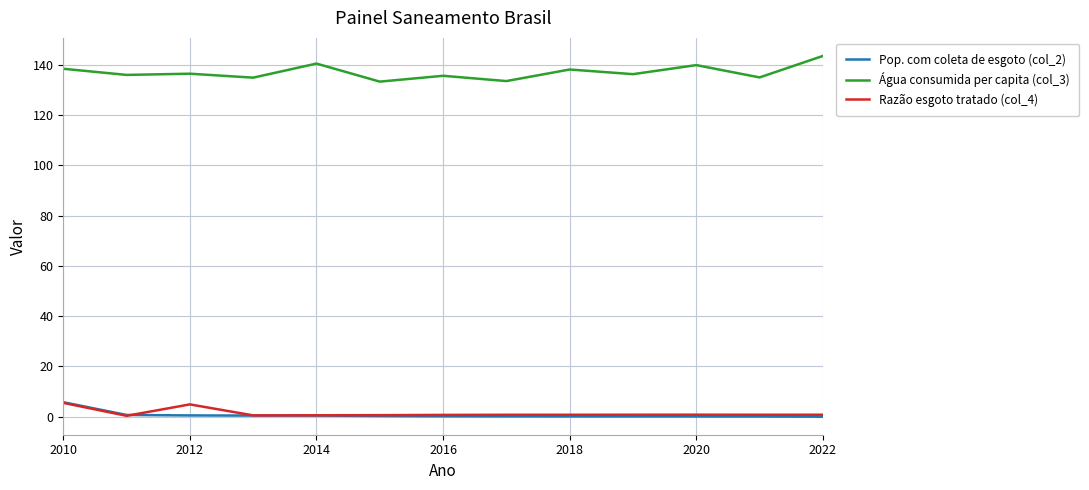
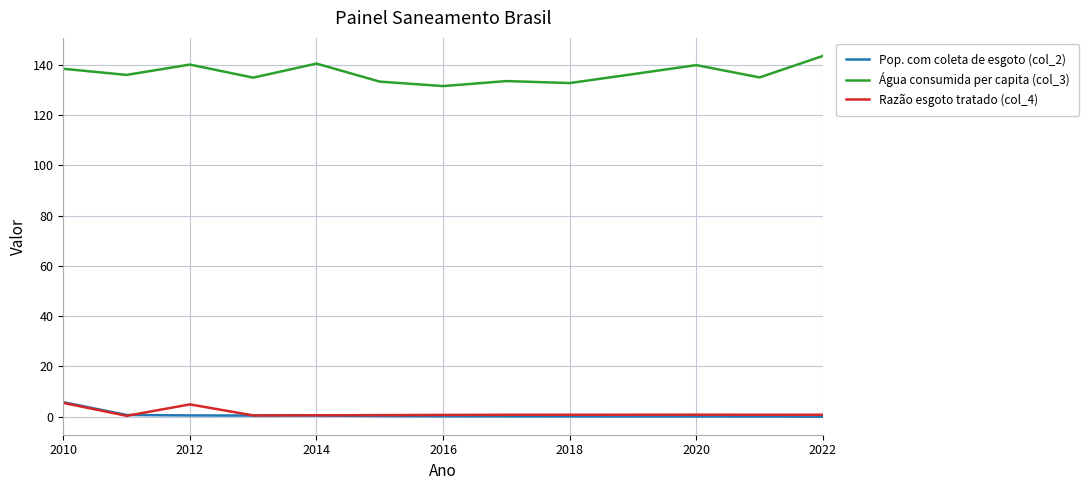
Água consumida per capita (col_3), 2012: 136 -> 140
Água consumida per capita (col_3), 2016: 136 -> 132
Água consumida per capita (col_3), 2018: 138 -> 133
